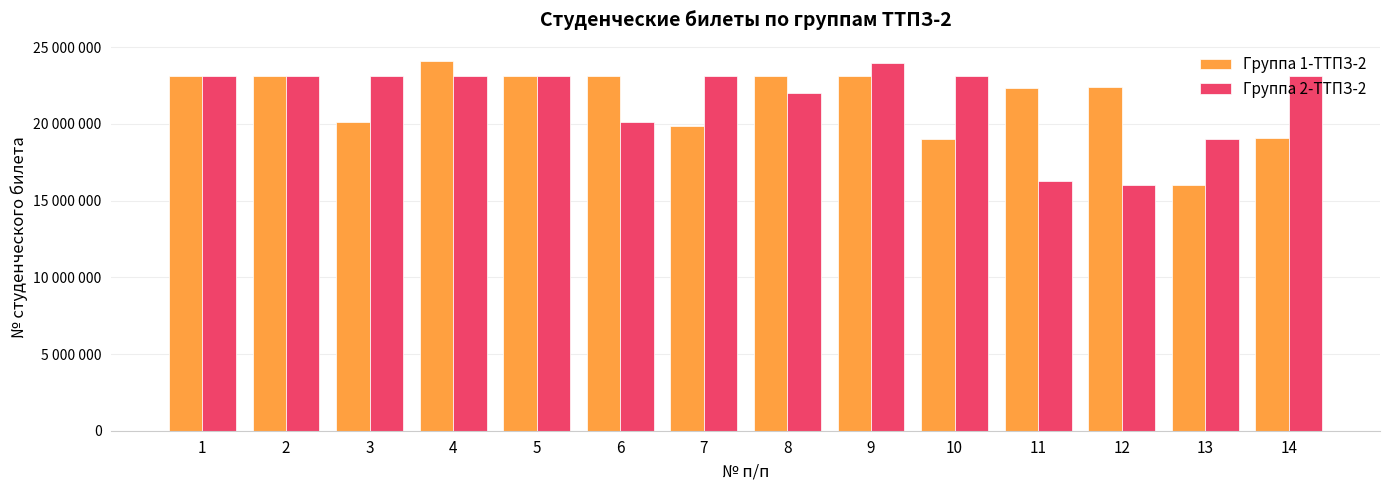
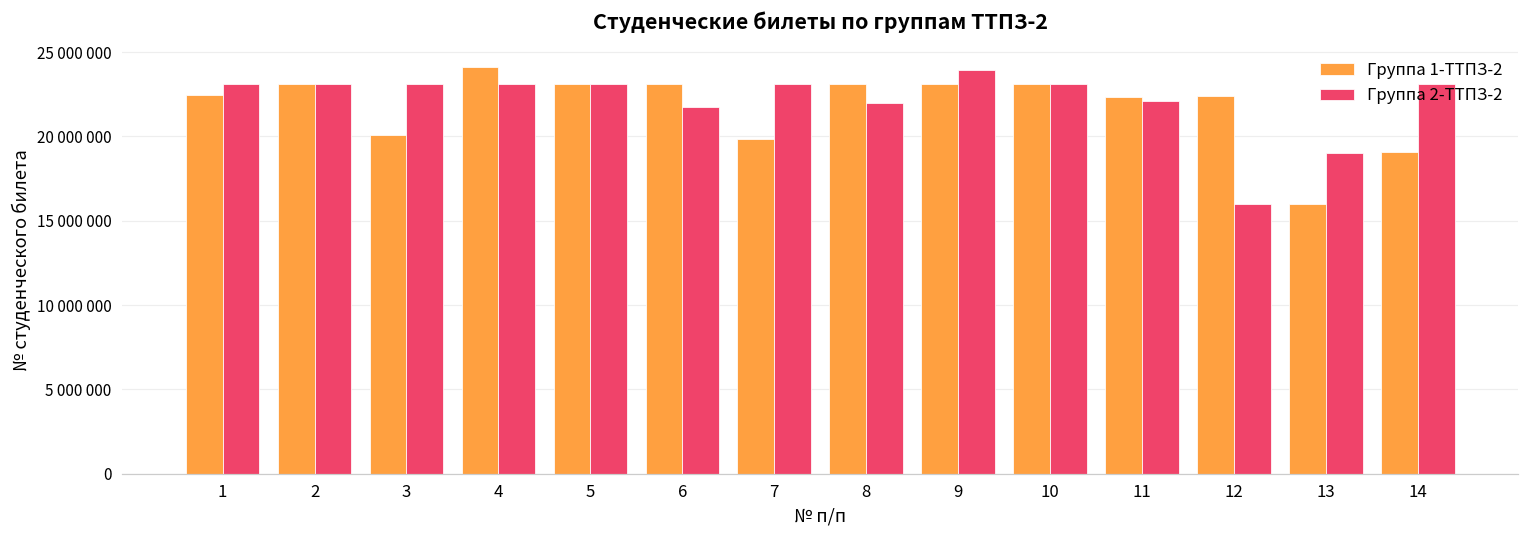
Группа 1-ТТПЗ-2, 1: 23100000 -> 22400000
Группа 2-ТТПЗ-2, 6: 20100000 -> 21800000
Группа 1-ТТПЗ-2, 10: 19000000 -> 23100000
Группа 2-ТТПЗ-2, 11: 16300000 -> 22100000
